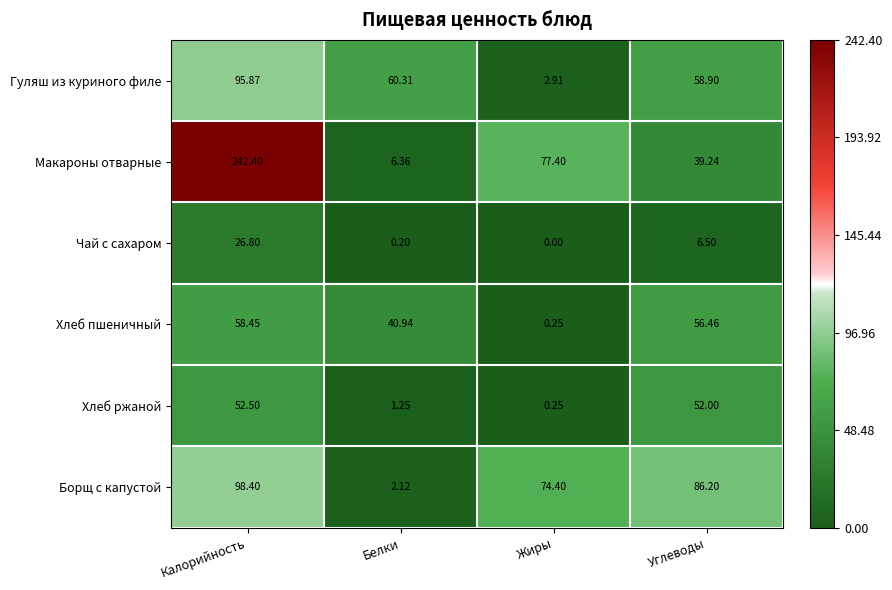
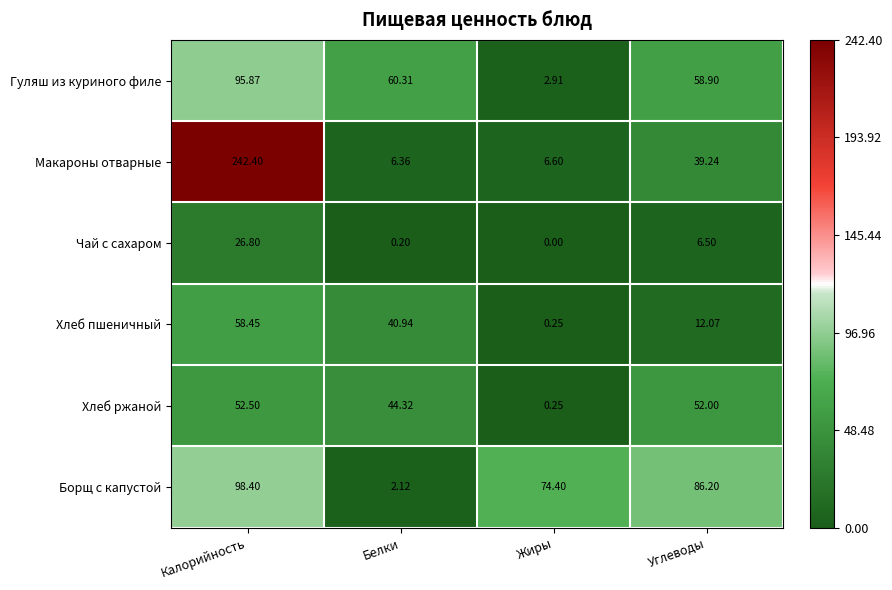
Макароны отварные, Жиры: 77.40 -> 6.60
Хлеб пшеничный, Углеводы: 56.46 -> 12.07
Хлеб ржаной, Белки: 1.25 -> 44.32
